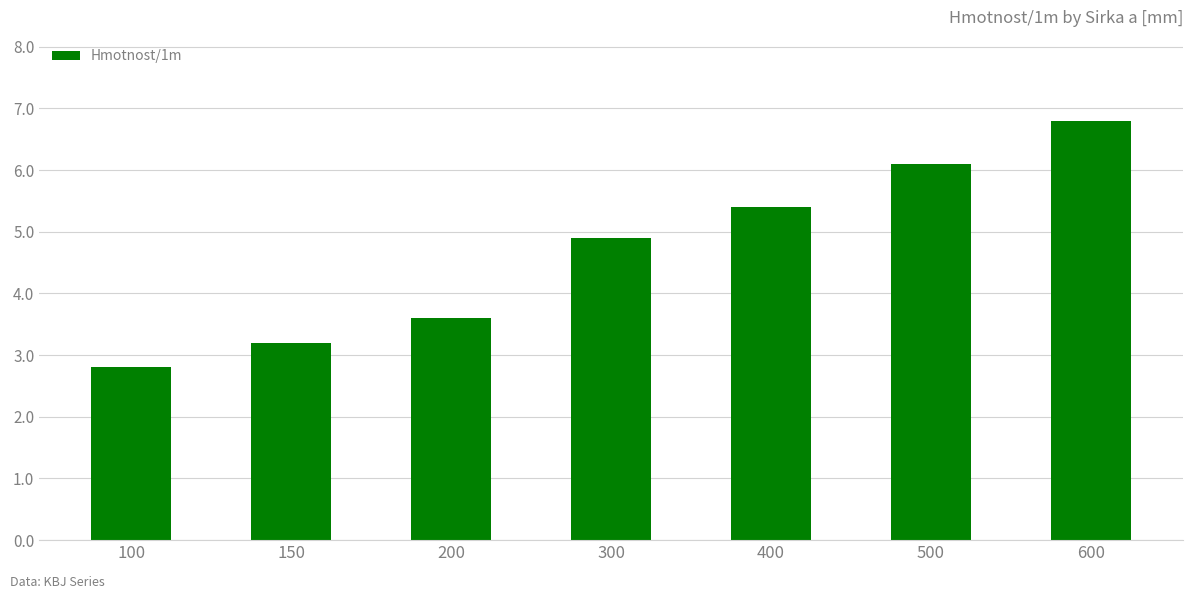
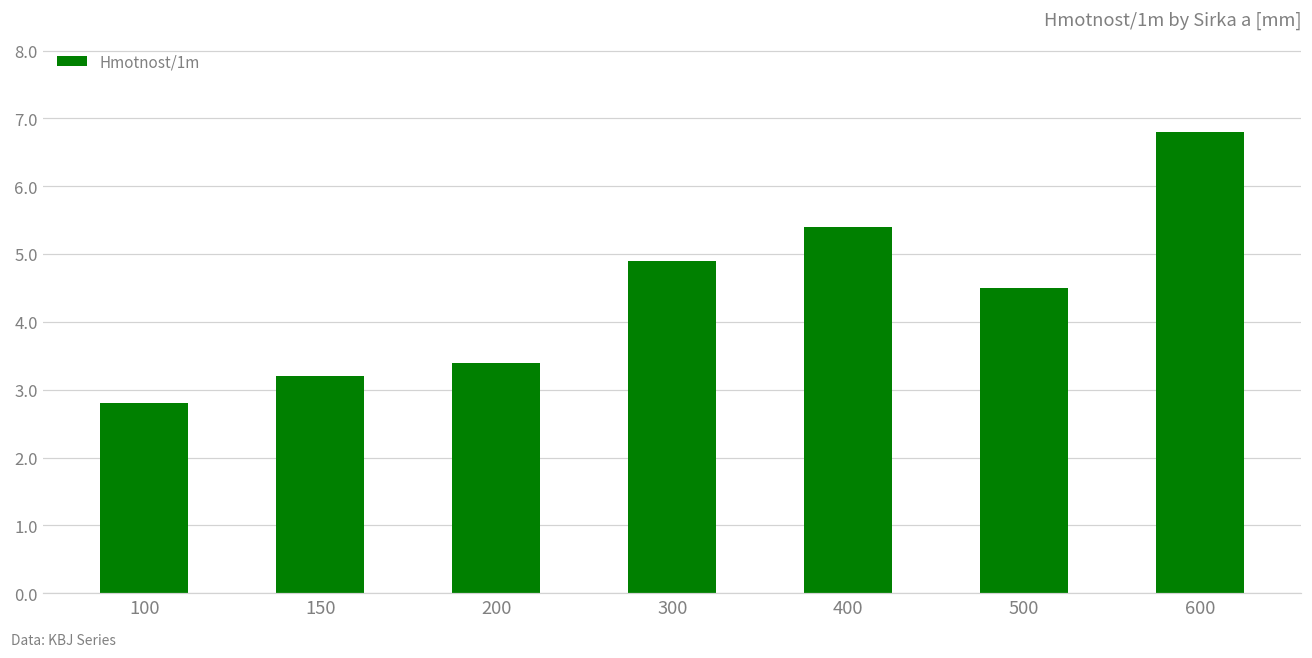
200: 3.6 -> 3.4
500: 6.1 -> 4.5
